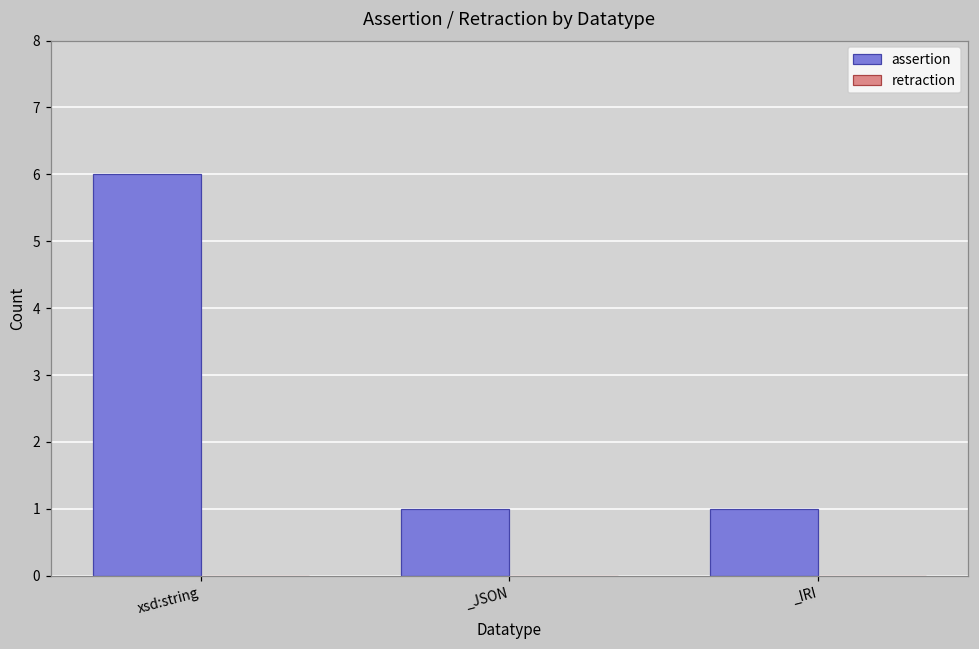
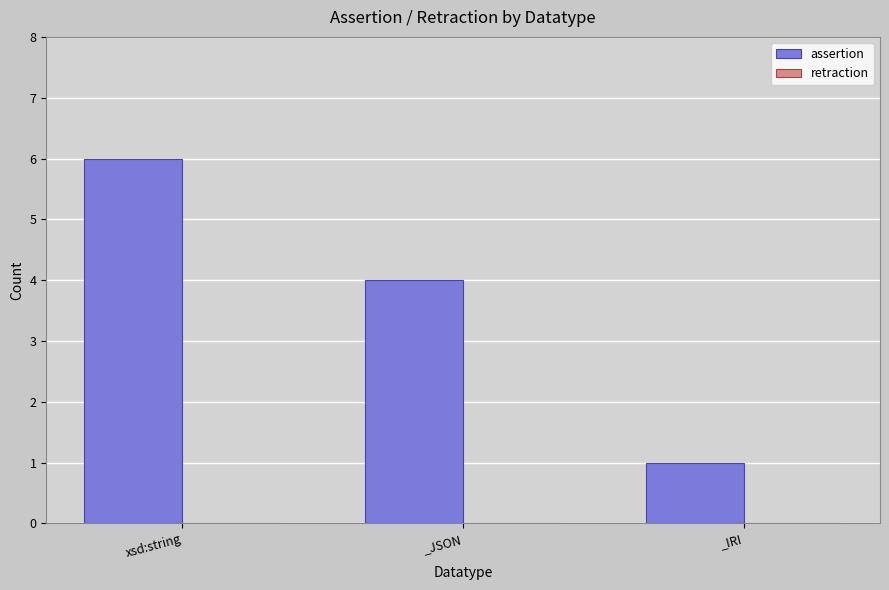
assertion, _JSON: 1 -> 4
